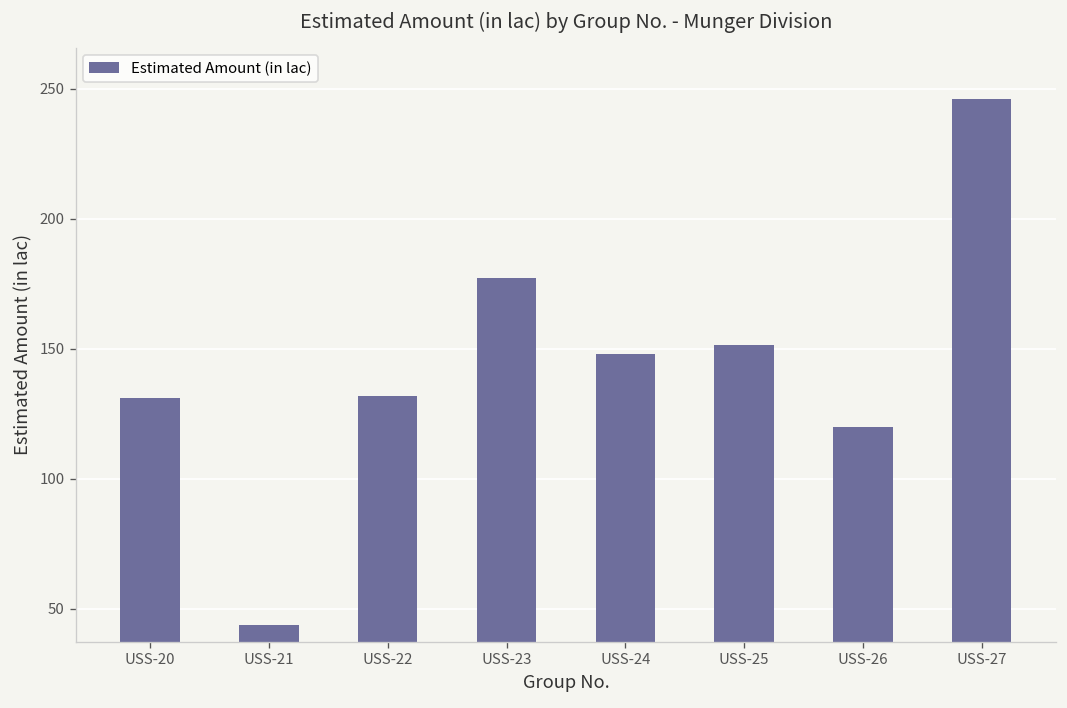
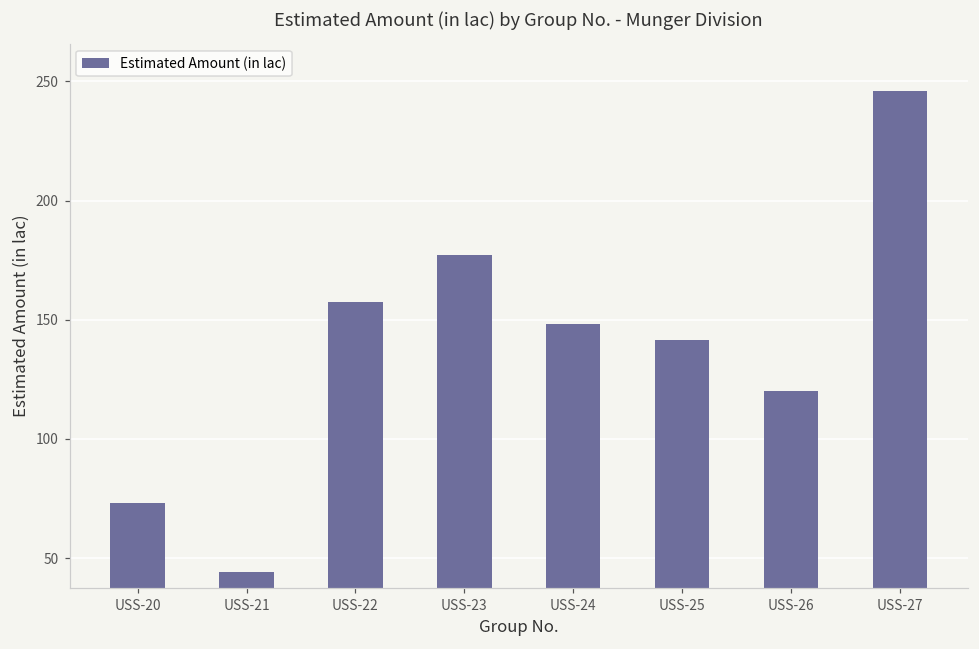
USS-20: 131 -> 73
USS-22: 132 -> 157
USS-25: 152 -> 142
